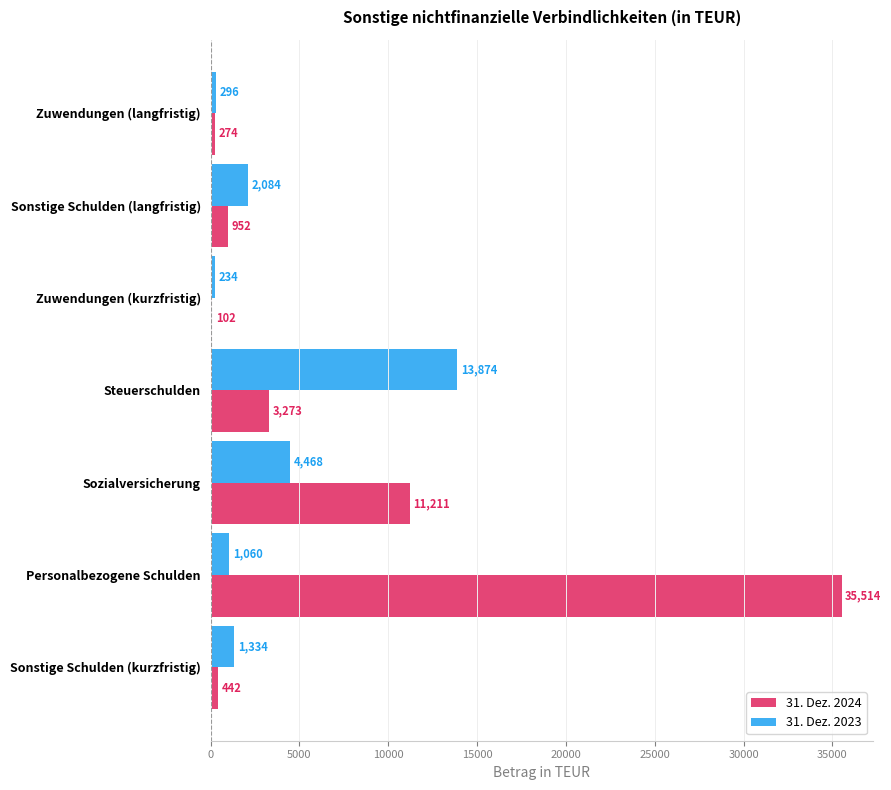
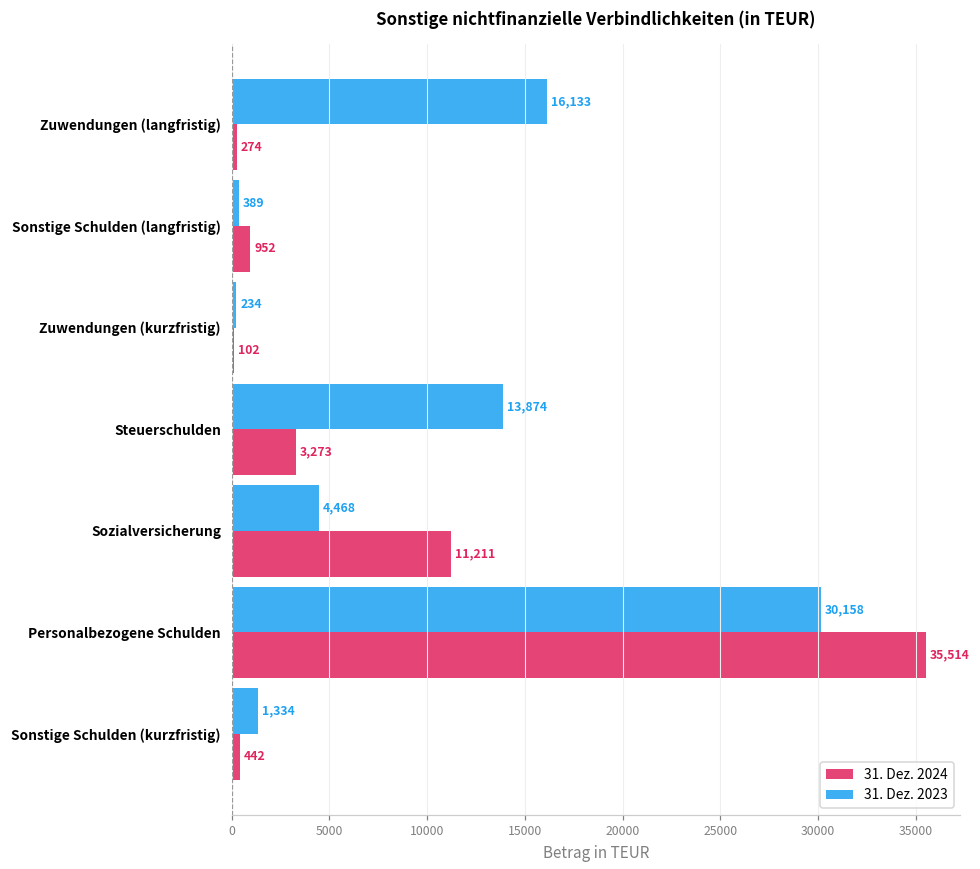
31. Dez. 2023, Zuwendungen (langfristig): 296 -> 16,133
31. Dez. 2023, Sonstige Schulden (langfristig): 2,084 -> 389
31. Dez. 2023, Personalbezogene Schulden: 1,060 -> 30,158
